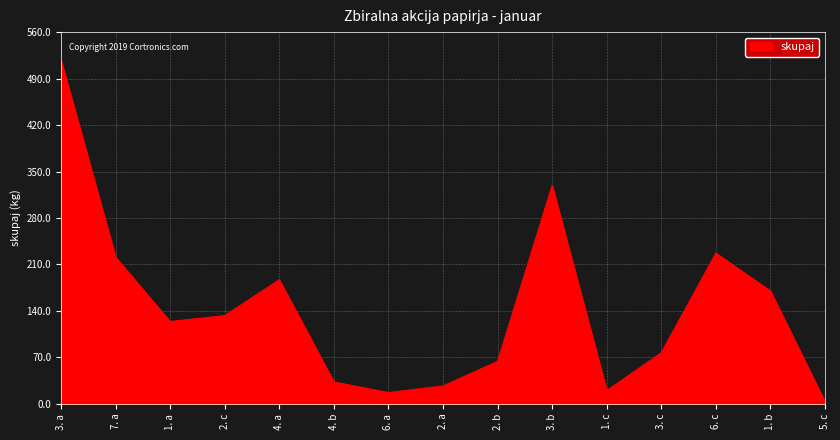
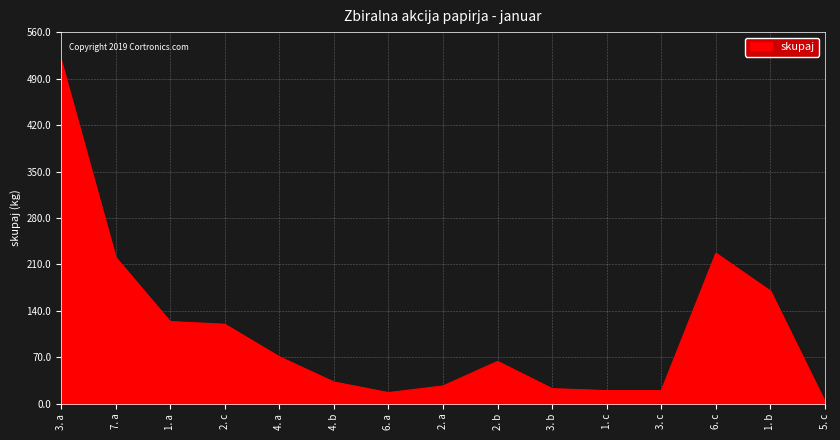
2. c: 130 -> 120
4. a: 190 -> 70
3. b: 330 -> 20
3. c: 80 -> 20
